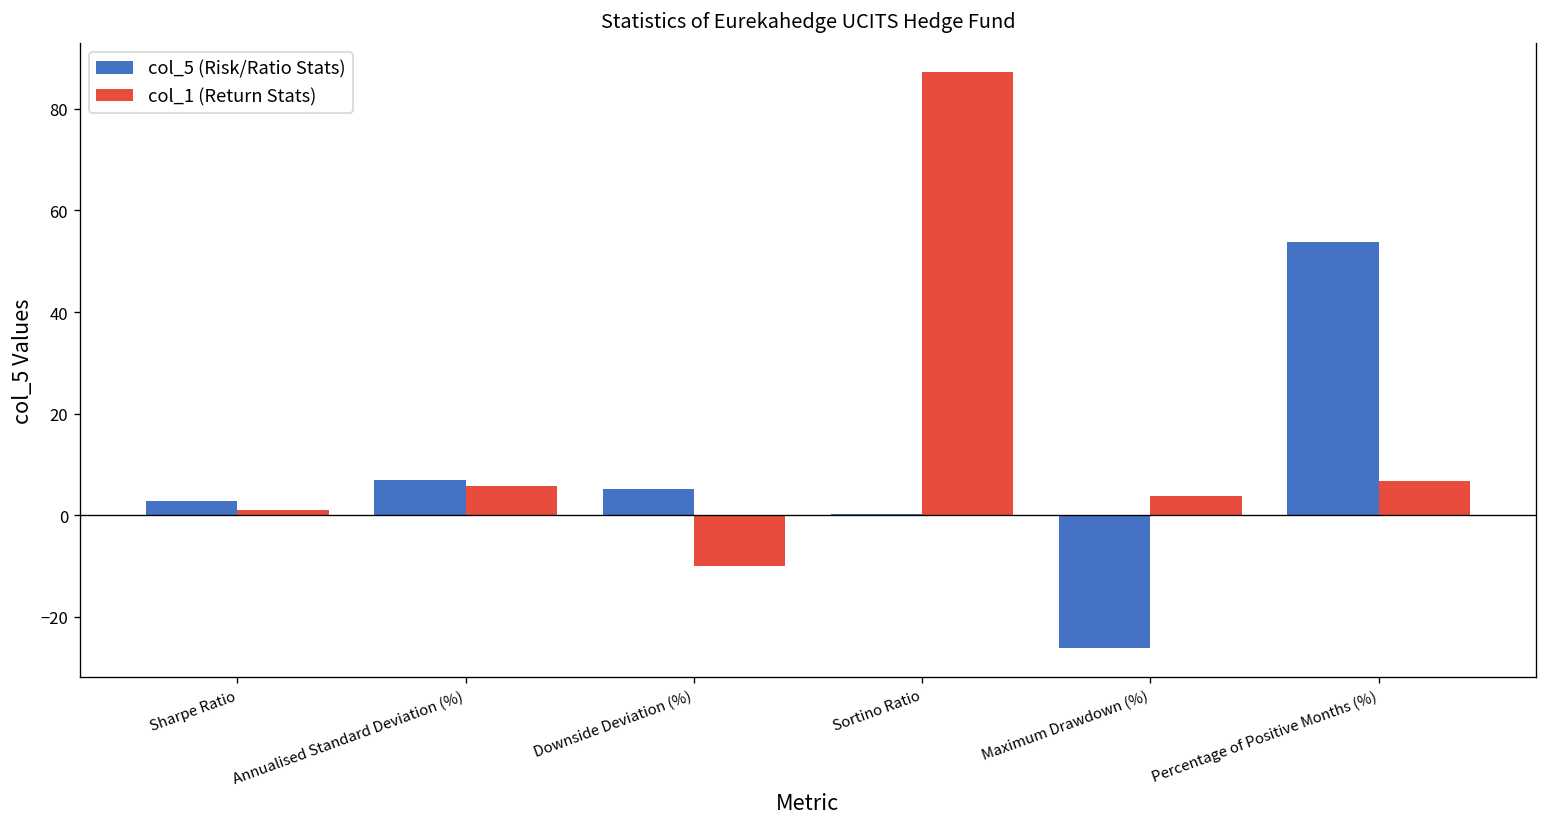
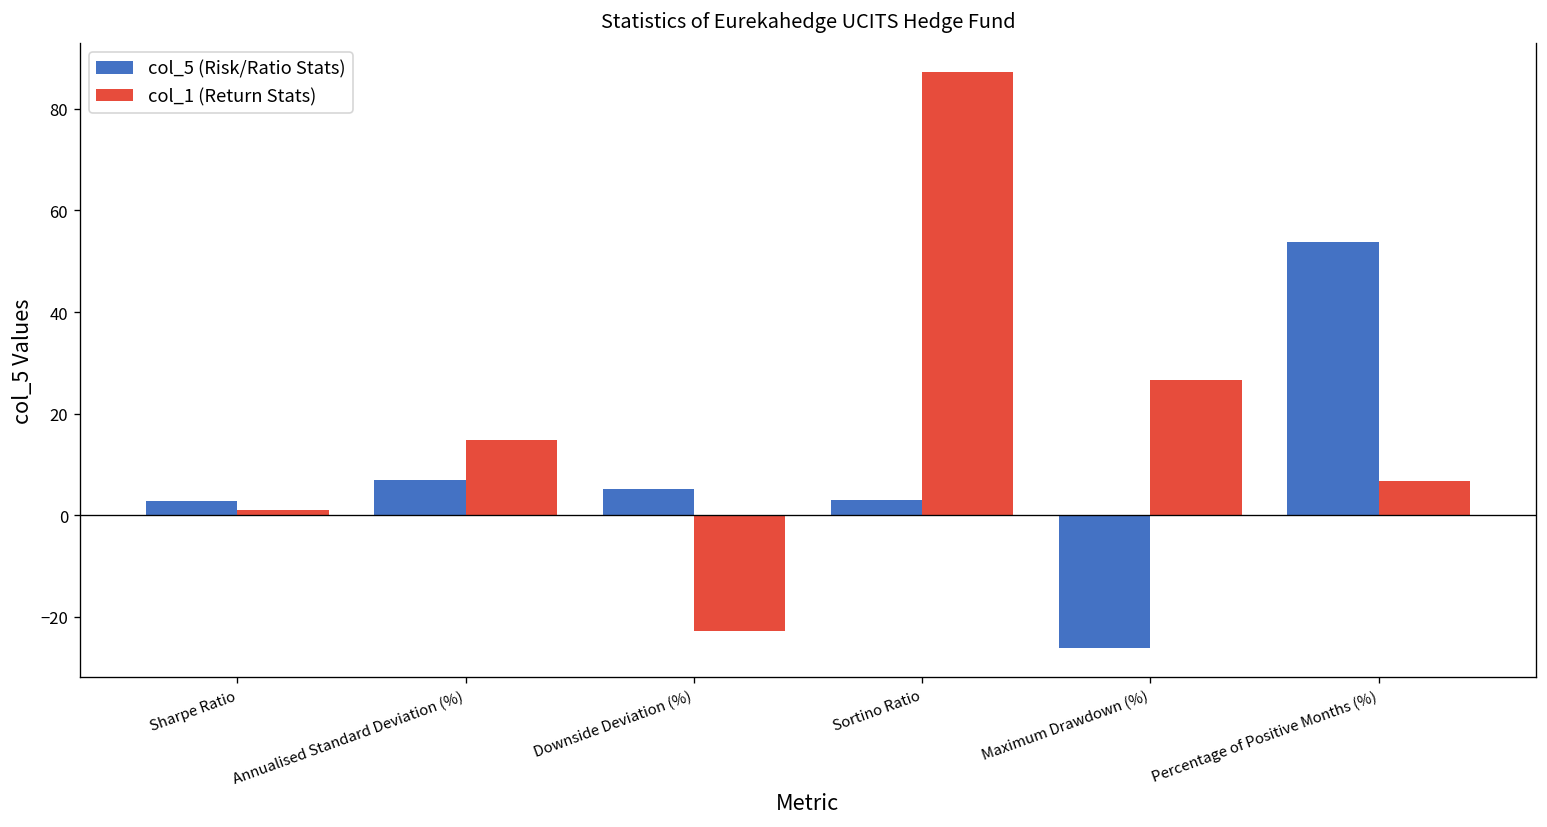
col_1 (Return Stats), Annualised Standard Deviation (%): 6 -> 15
col_1 (Return Stats), Downside Deviation (%): -10 -> -23
col_5 (Risk/Ratio Stats), Sortino Ratio: 0 -> 3
col_1 (Return Stats), Maximum Drawdown (%): 4 -> 27
